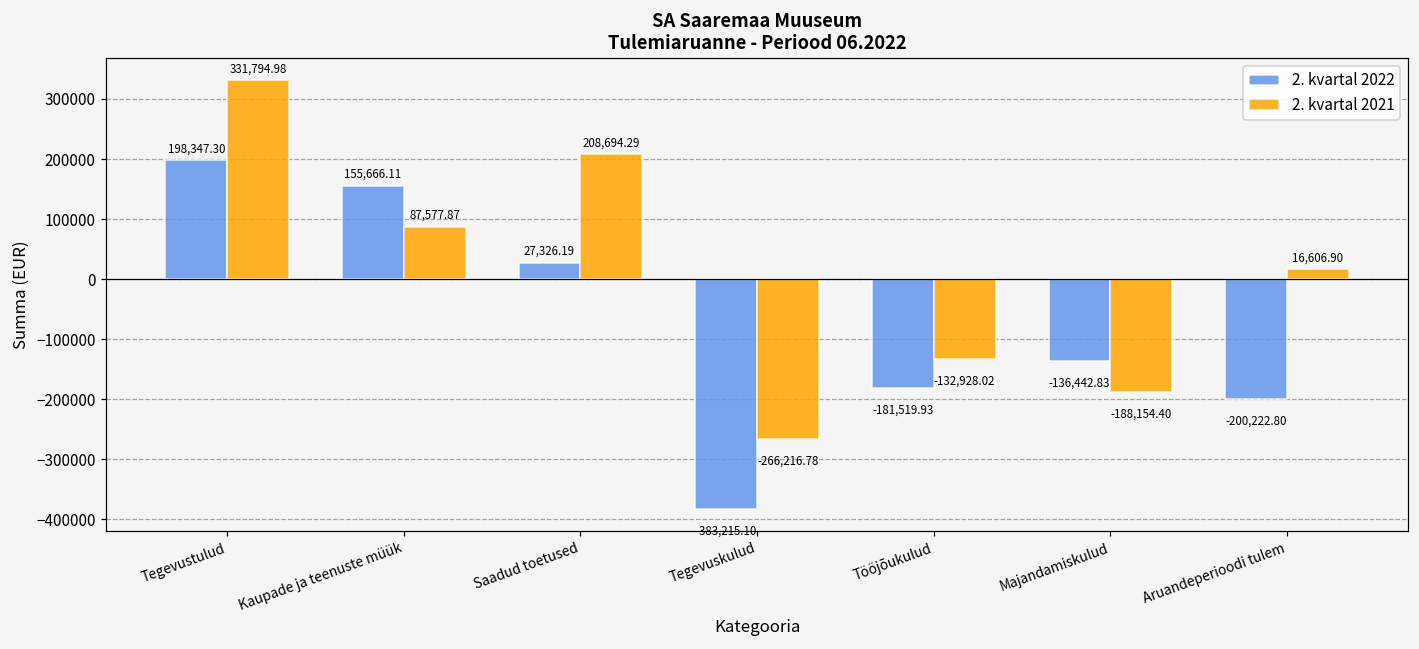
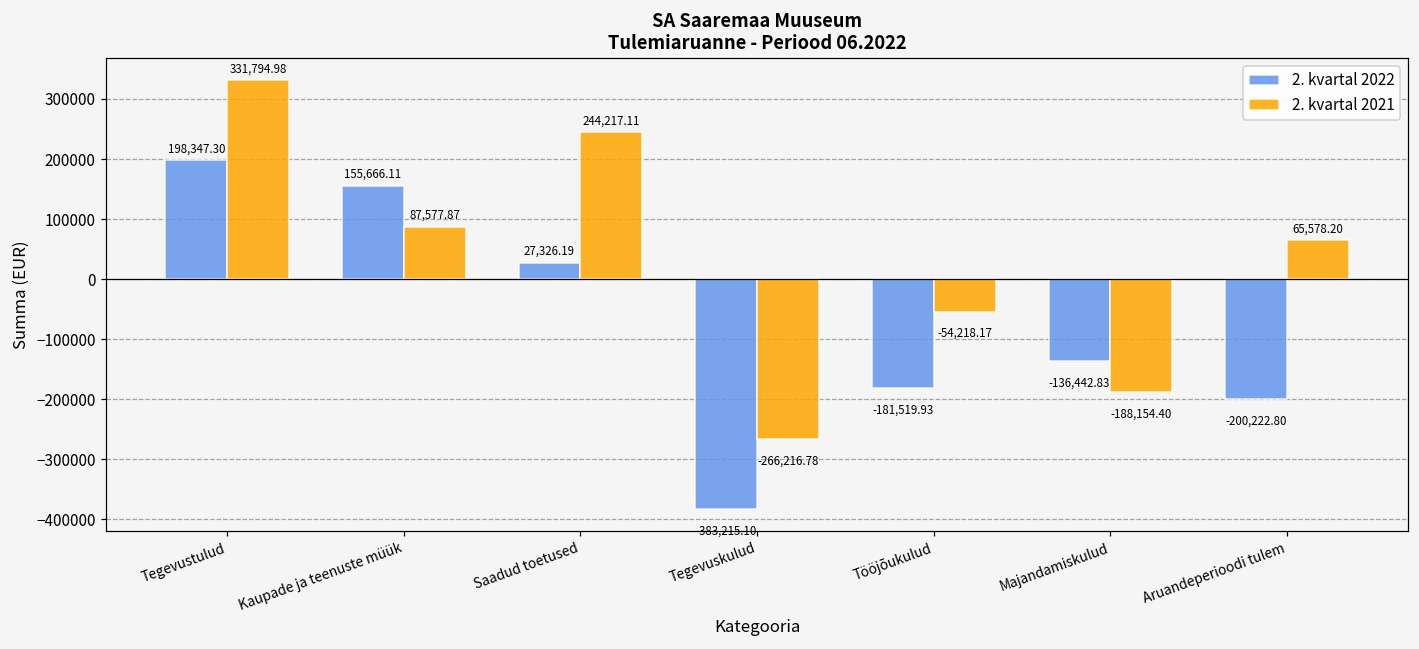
2. kvartal 2021, Saadud toetused: 208,694.29 -> 244,217.11
2. kvartal 2021, Tööjõukulud: -132,928.02 -> -54,218.17
2. kvartal 2021, Aruandeperioodi tulem: 16,606.90 -> 65,578.20
